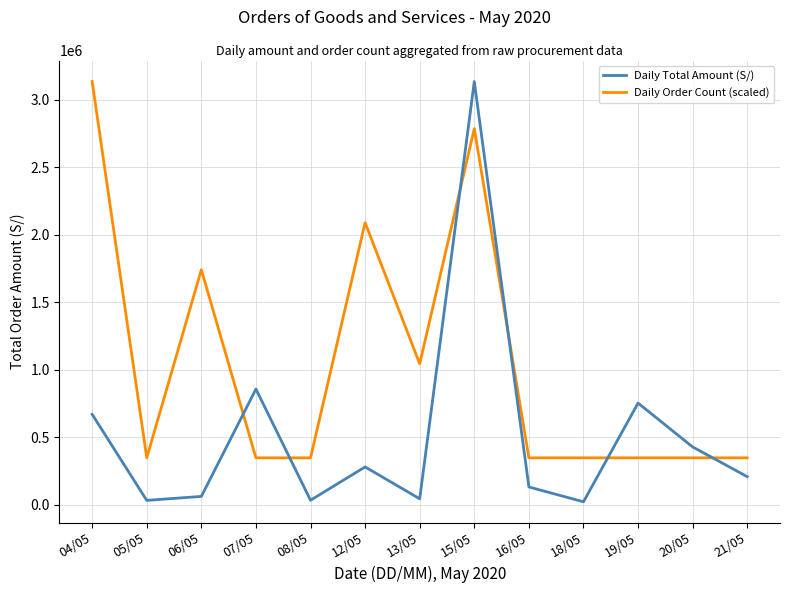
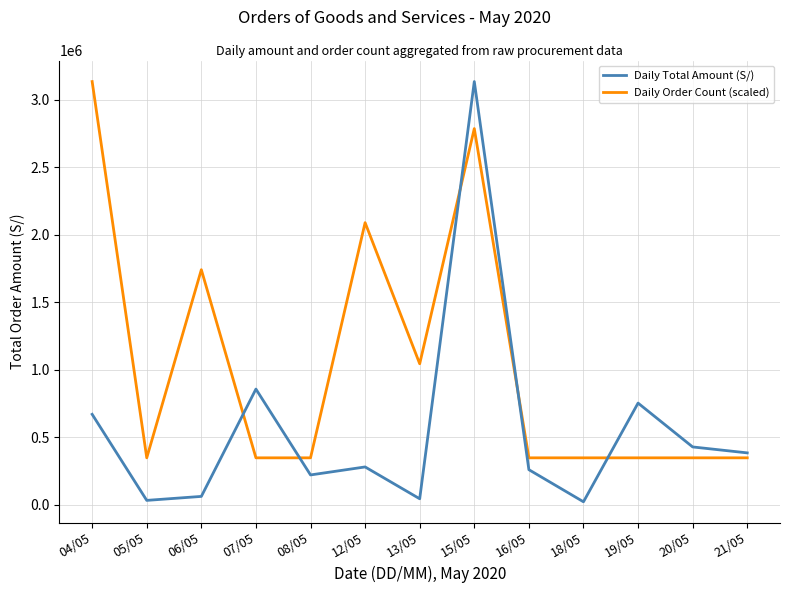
Daily Total Amount (S/), 08/05: 30000 -> 220000
Daily Total Amount (S/), 16/05: 130000 -> 260000
Daily Total Amount (S/), 21/05: 210000 -> 390000
